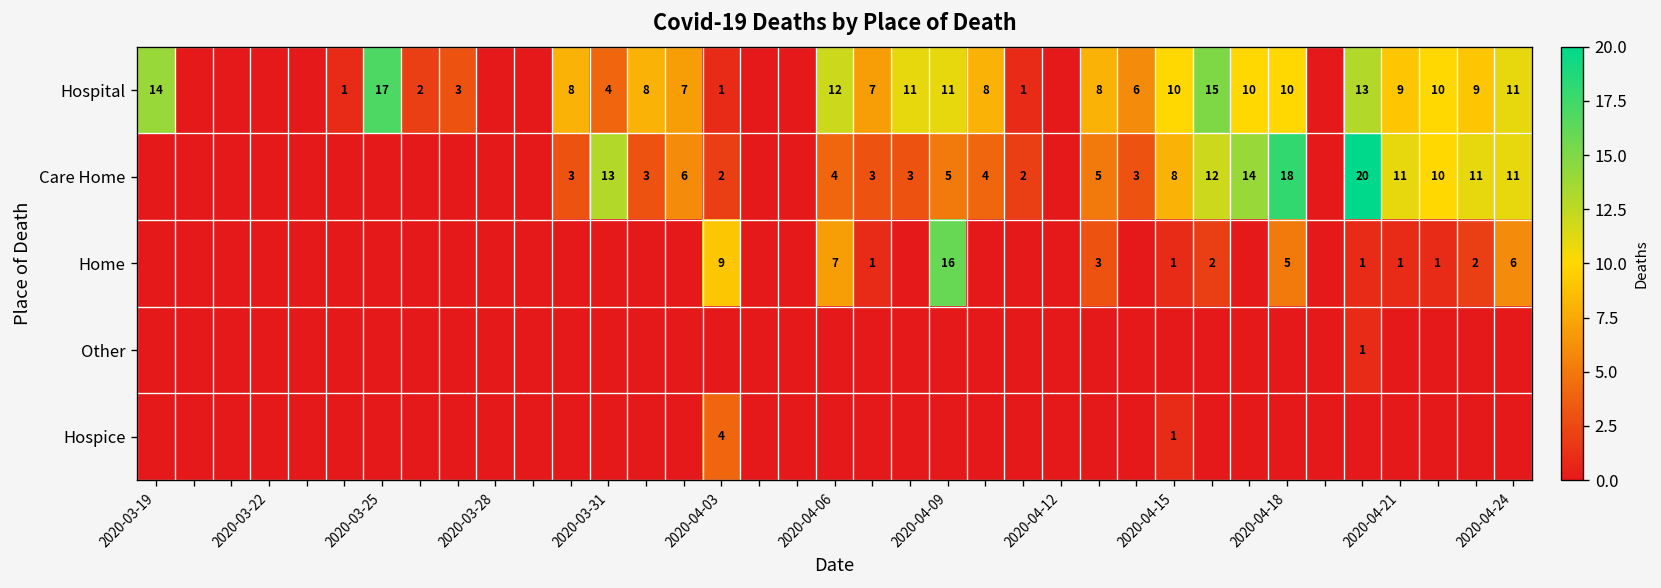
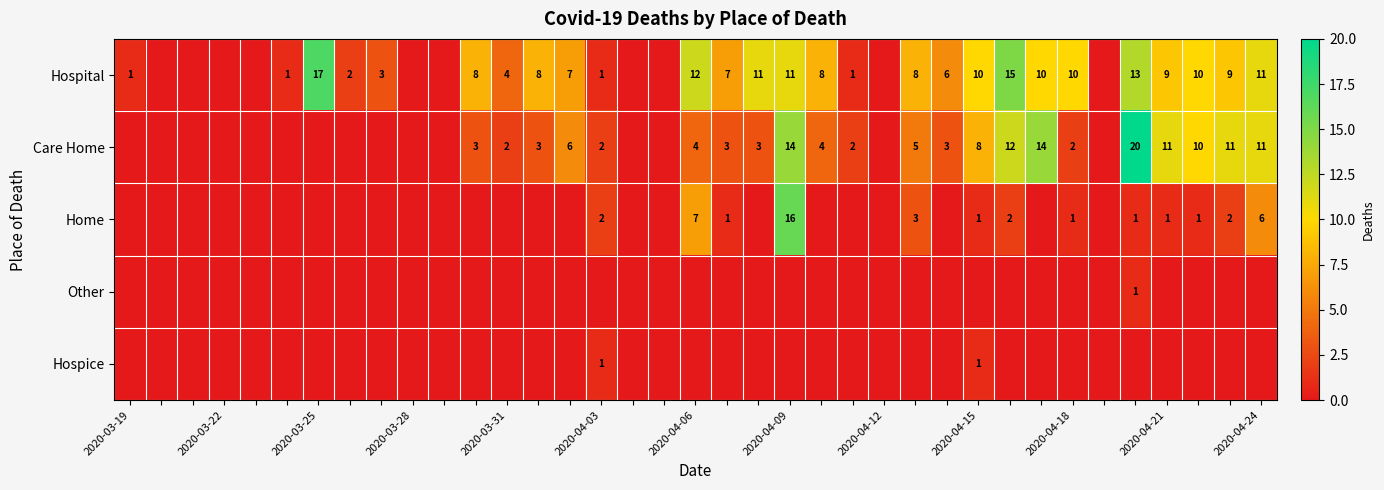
Hospital, 2020-03-19: 14 -> 1
Care Home, 2020-03-31: 13 -> 2
Care Home, 2020-04-09: 5 -> 14
Care Home, 2020-04-18: 18 -> 2
Home, 2020-04-03: 9 -> 2
Home, 2020-04-18: 5 -> 1
Hospice, 2020-04-03: 4 -> 1
